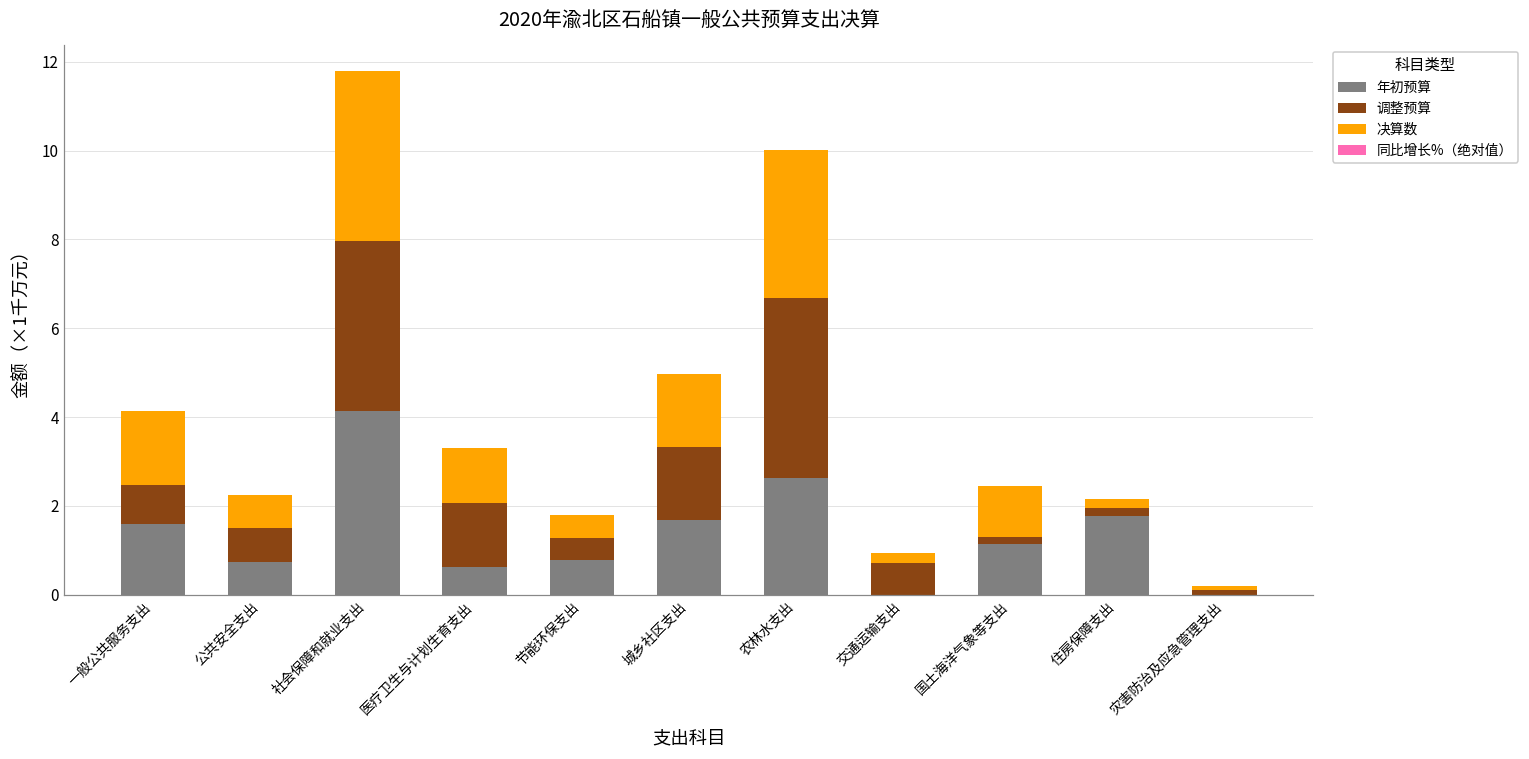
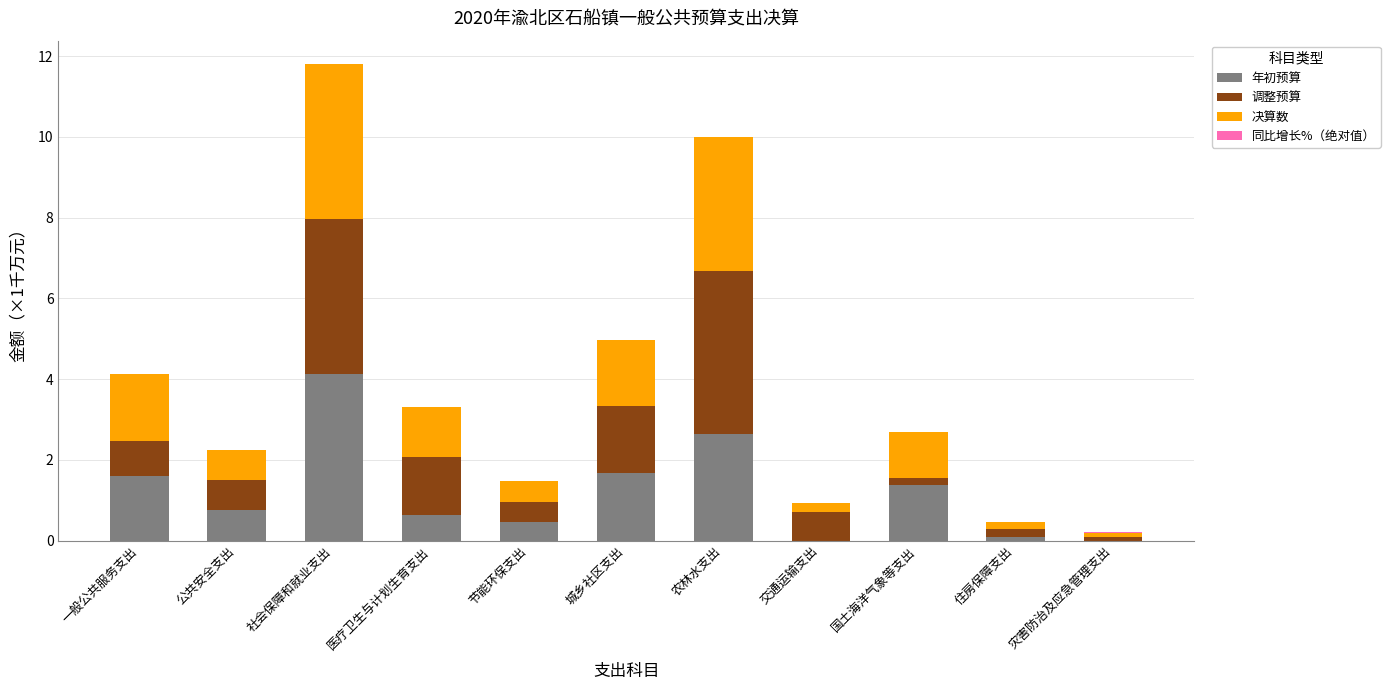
年初预算, 节能环保支出: 0.8 -> 0.5
年初预算, 国土海洋气象等支出: 1.1 -> 1.4
年初预算, 住房保障支出: 1.8 -> 0.1
